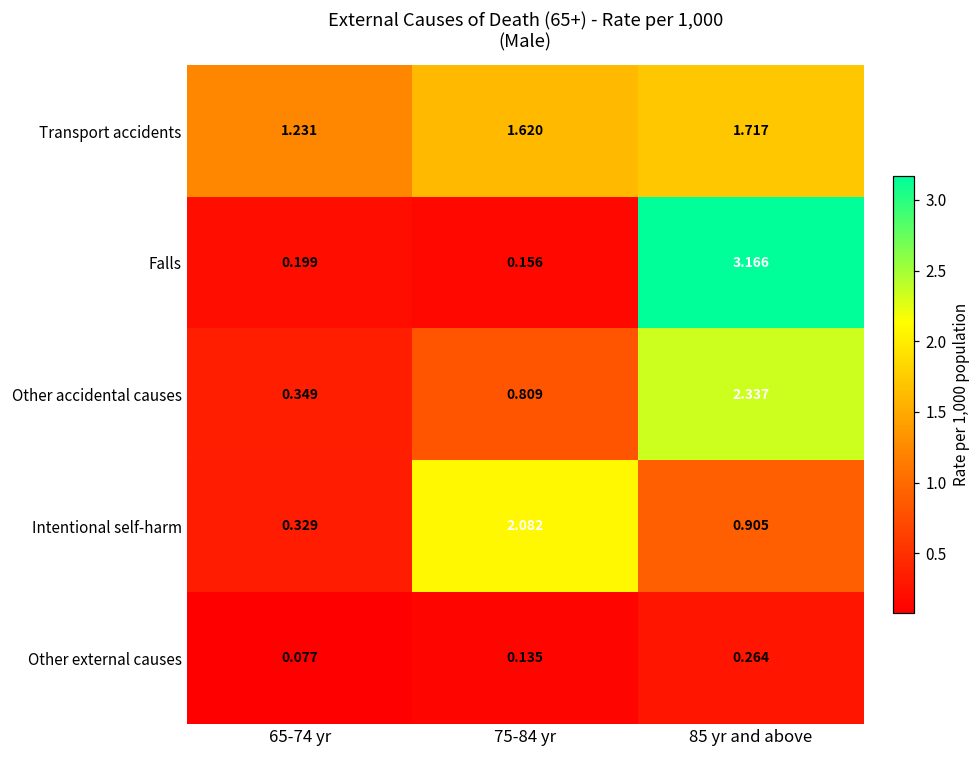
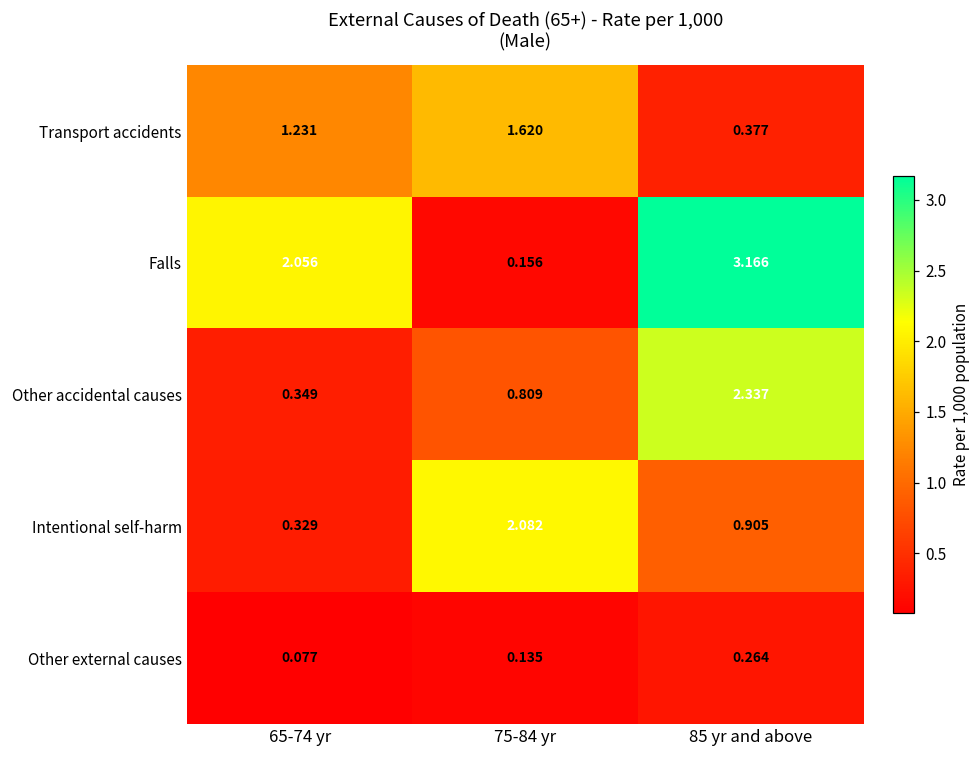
Transport accidents, 85 yr and above: 1.717 -> 0.377
Falls, 65-74 yr: 0.199 -> 2.056
